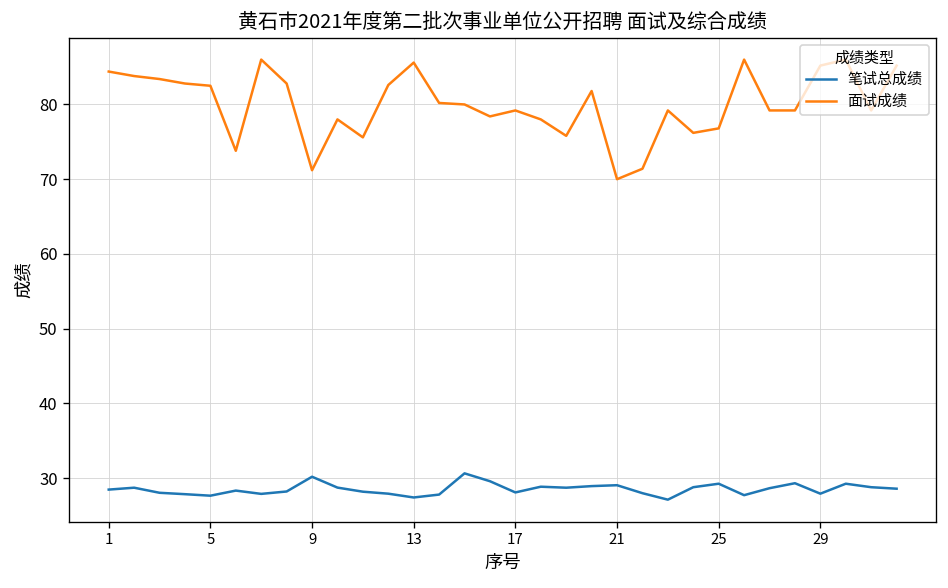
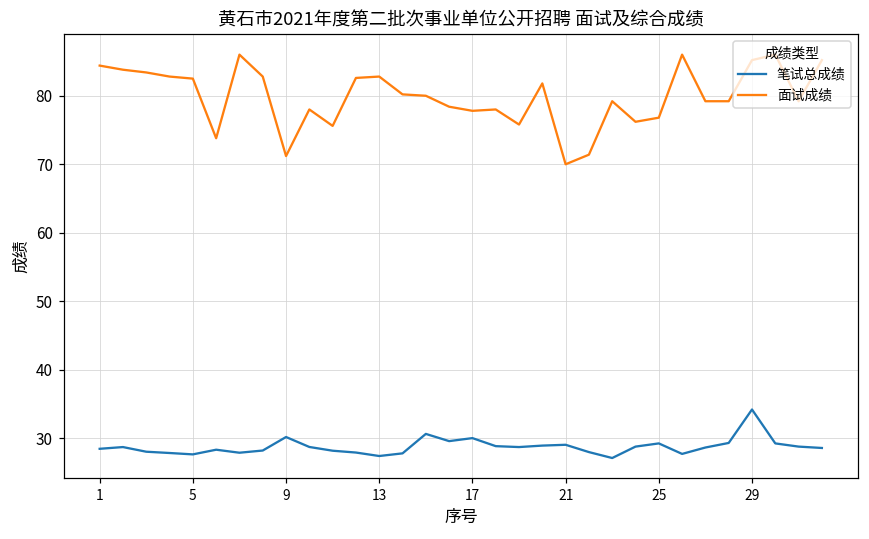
面试成绩, 13: 86 -> 83
笔试总成绩, 17: 28 -> 30
面试成绩, 17: 79 -> 78
笔试总成绩, 29: 28 -> 34
